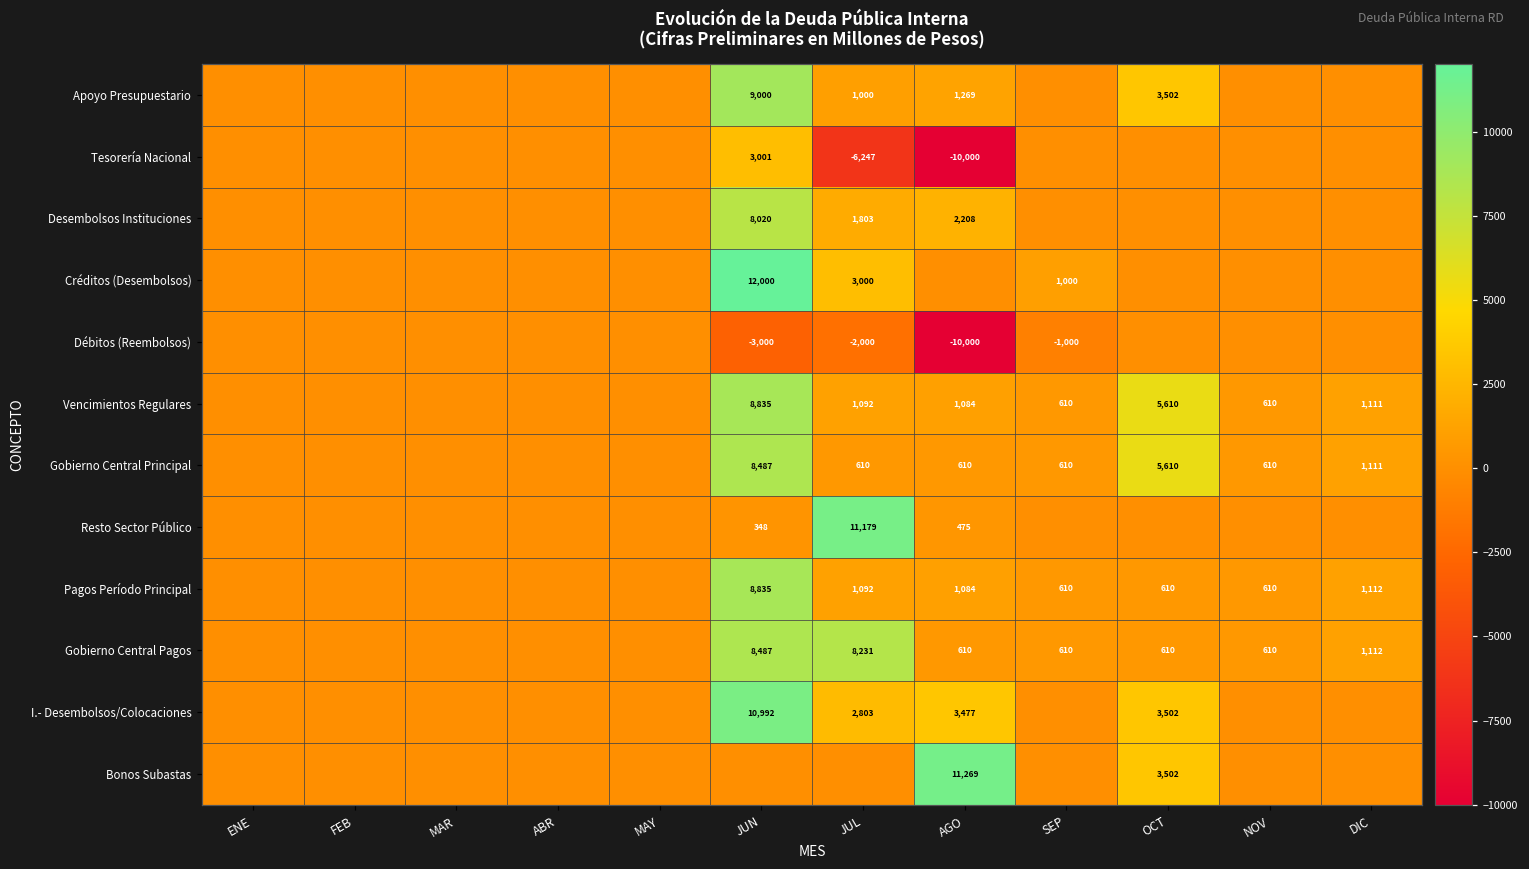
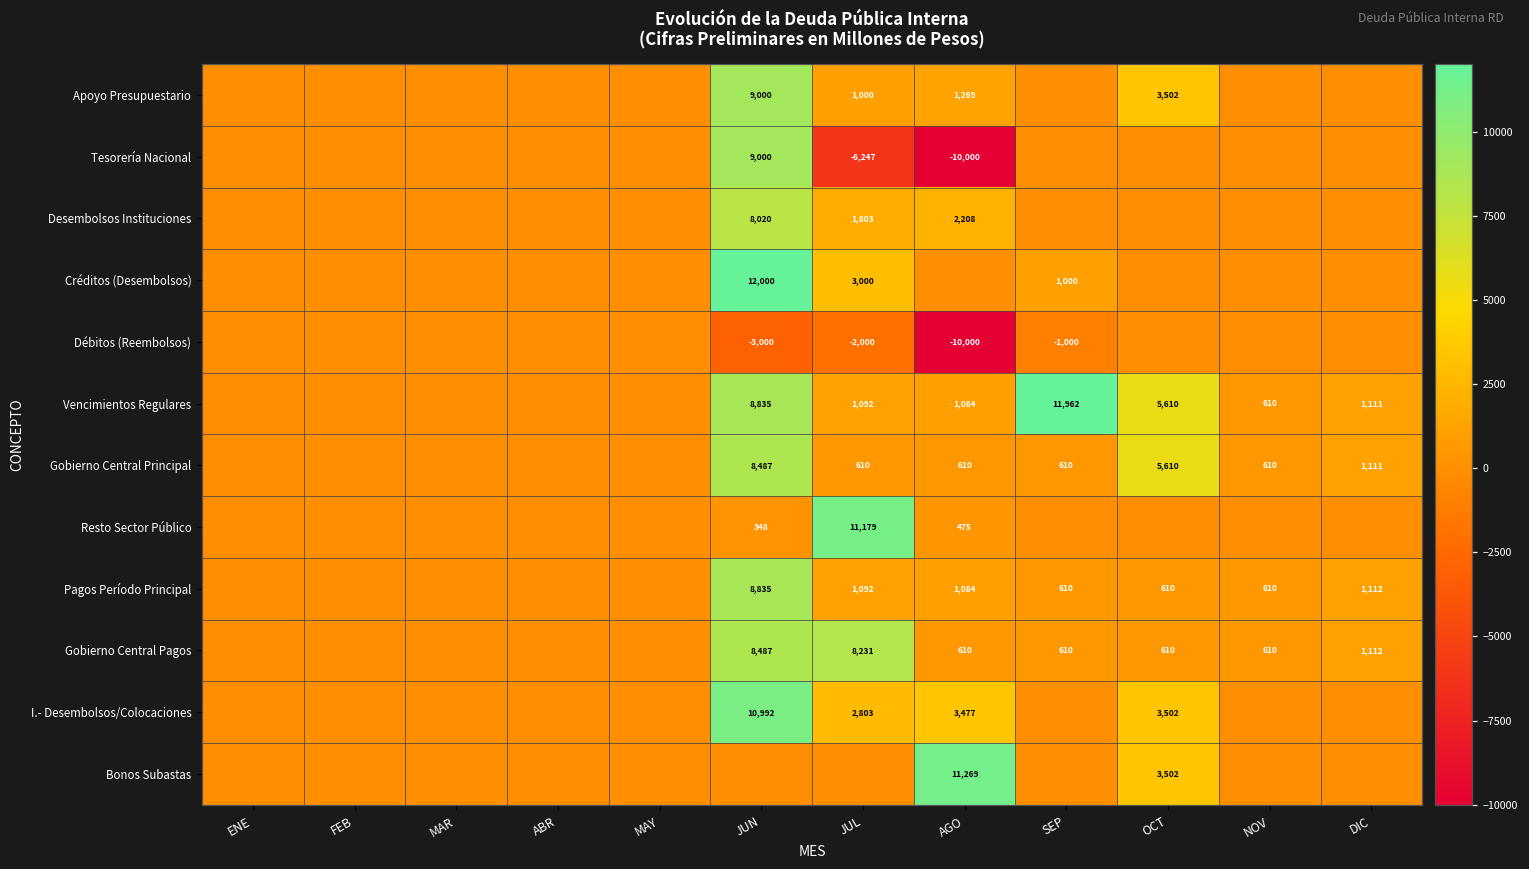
Tesorería Nacional, JUN: 3,001 -> 9,000
Vencimientos Regulares, SEP: 610 -> 11,962
